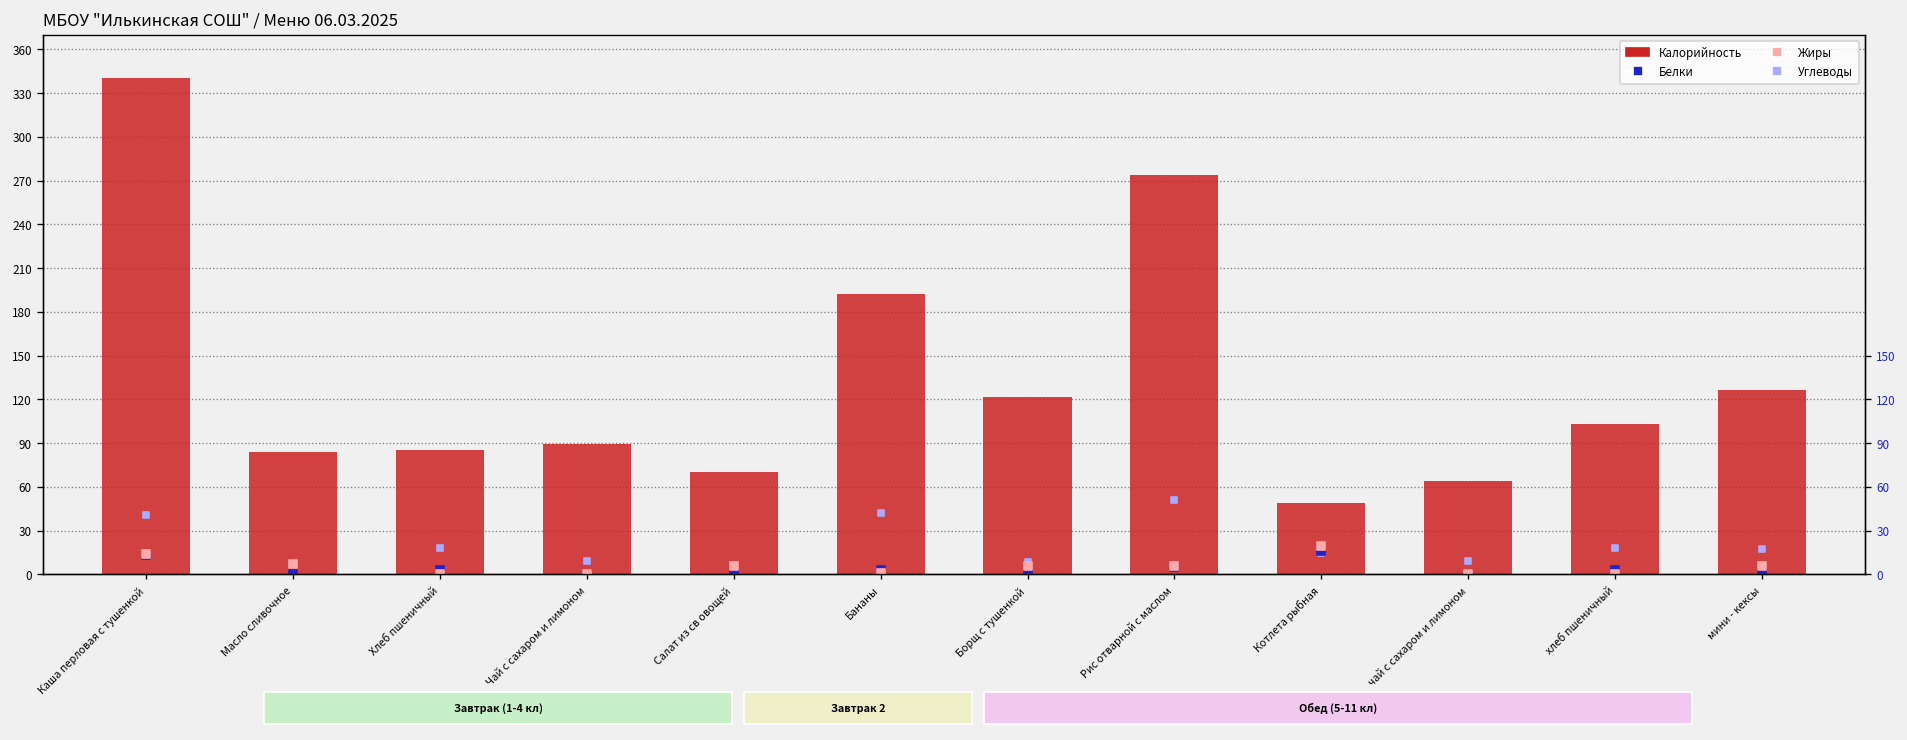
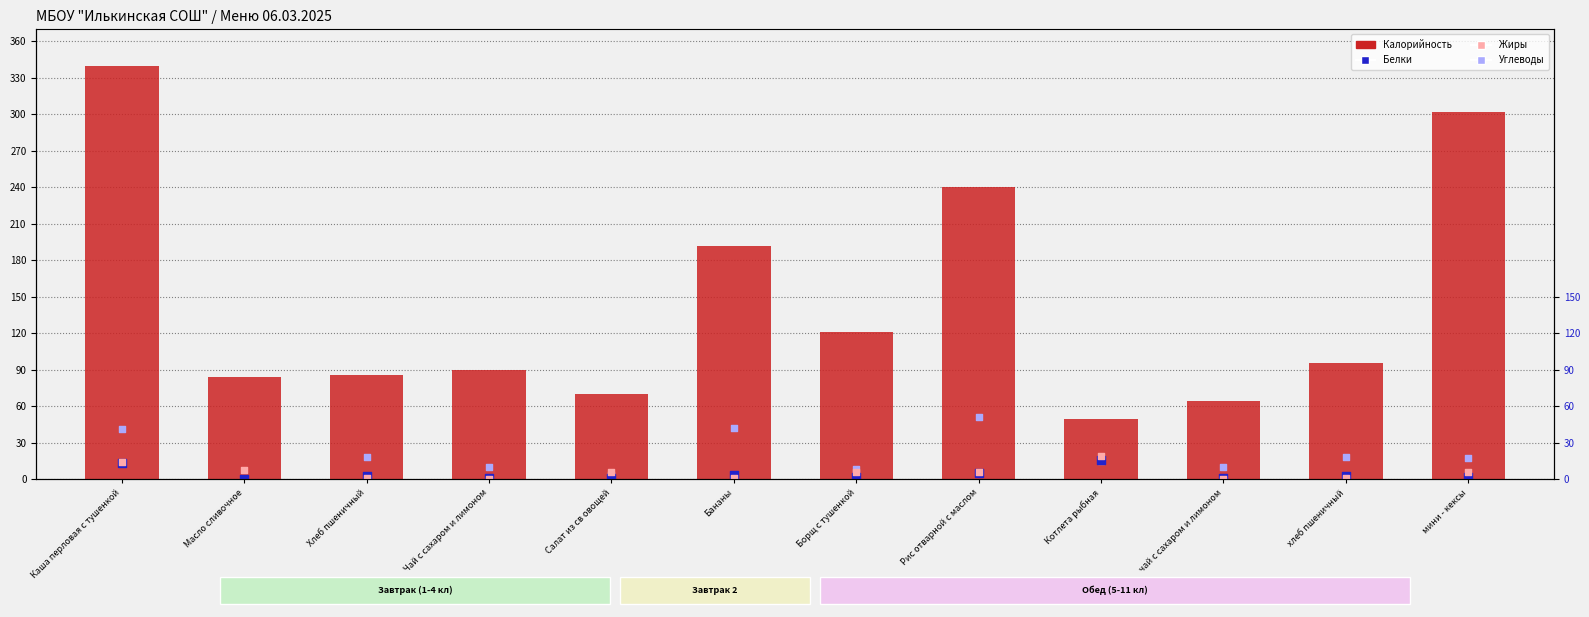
МБОУ "Илькинская СОШ" / Меню 06.03.2025, Калорийность, Рис отварной с маслом: 274 -> 240
МБОУ "Илькинская СОШ" / Меню 06.03.2025, Калорийность, хлеб пшеничный: 103 -> 96
МБОУ "Илькинская СОШ" / Меню 06.03.2025, Калорийность, мини - кексы: 127 -> 302
